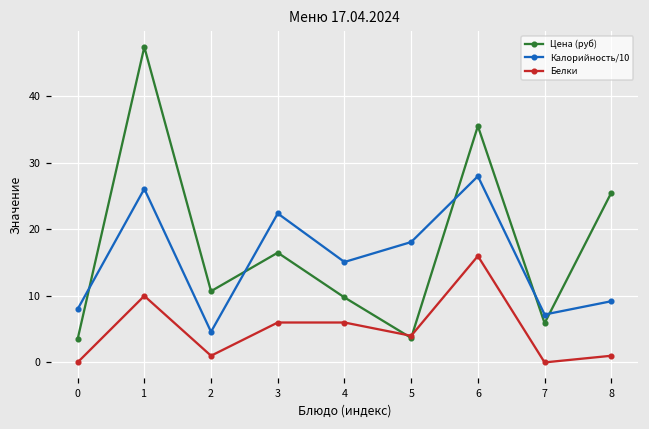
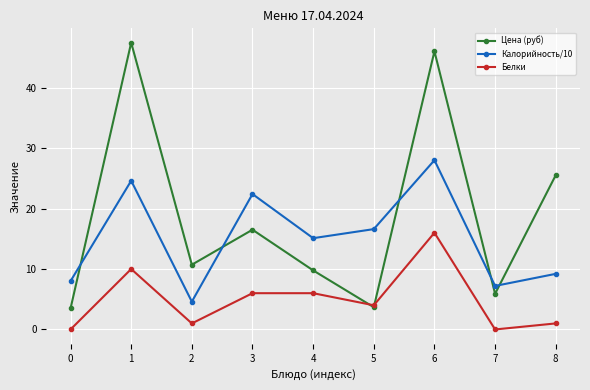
Калорийность/10, 1: 26 -> 25
Калорийность/10, 5: 18 -> 17
Цена (руб), 6: 36 -> 46
